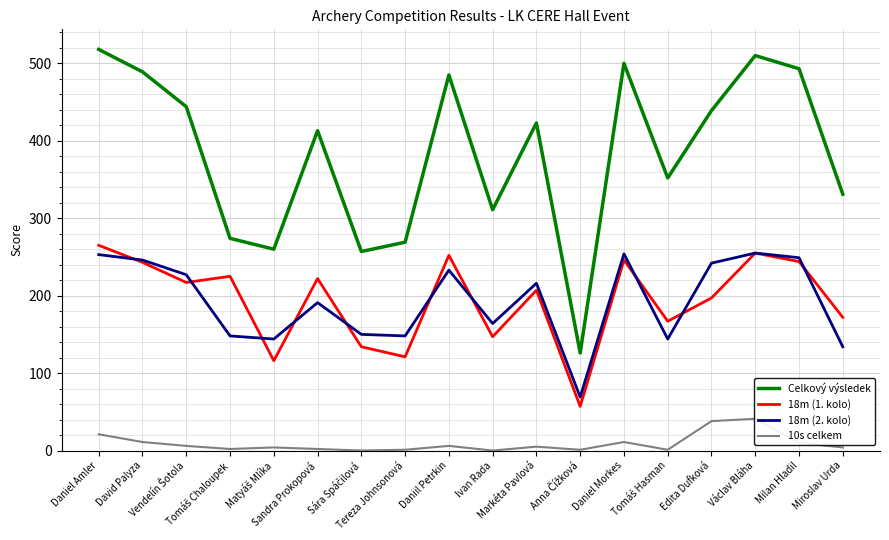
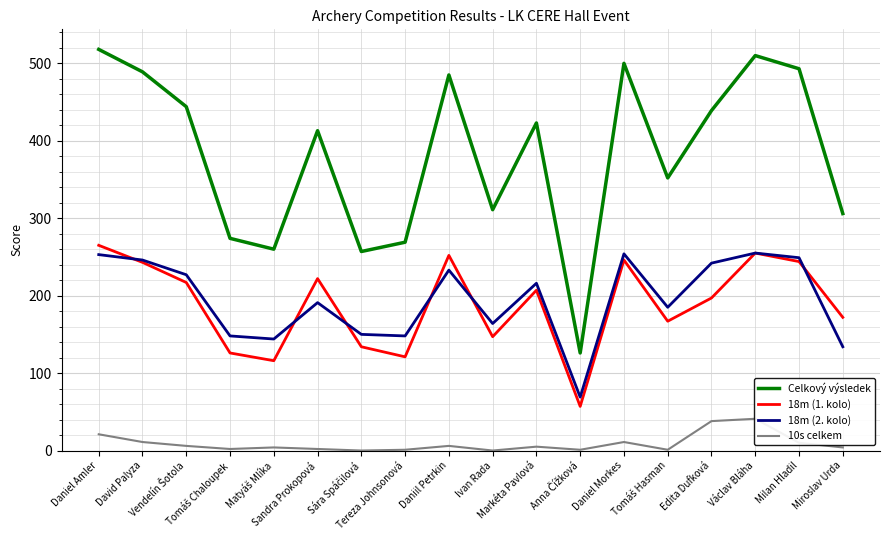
18m (1. kolo), Tomáš Chaloupek: 230 -> 130
18m (2. kolo), Tomáš Hasman: 140 -> 190
Celkový výsledek, Miroslav Urda: 330 -> 310
